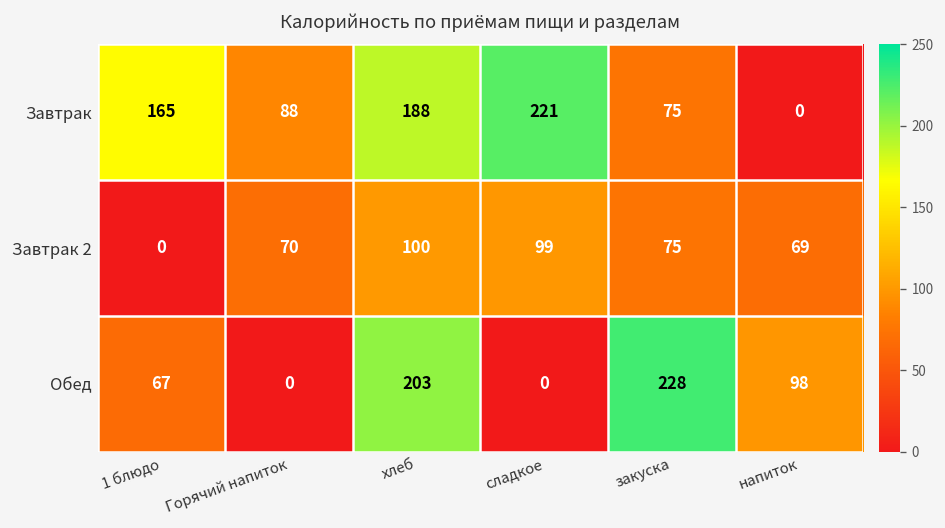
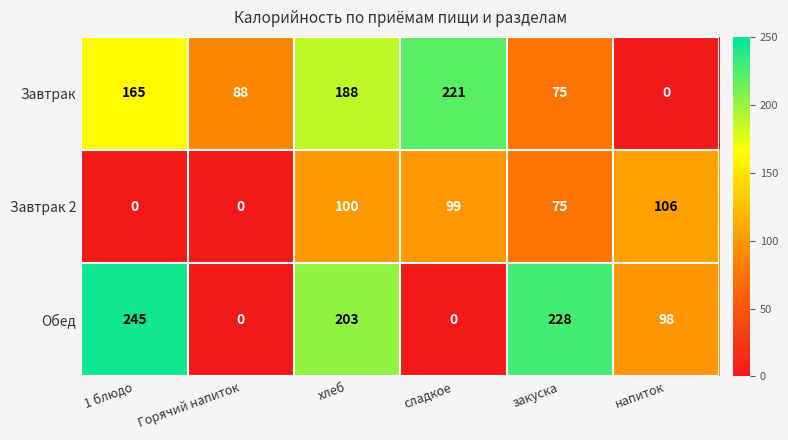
Завтрак 2, Горячий напиток: 70 -> 0
Завтрак 2, напиток: 69 -> 106
Обед, 1 блюдо: 67 -> 245
